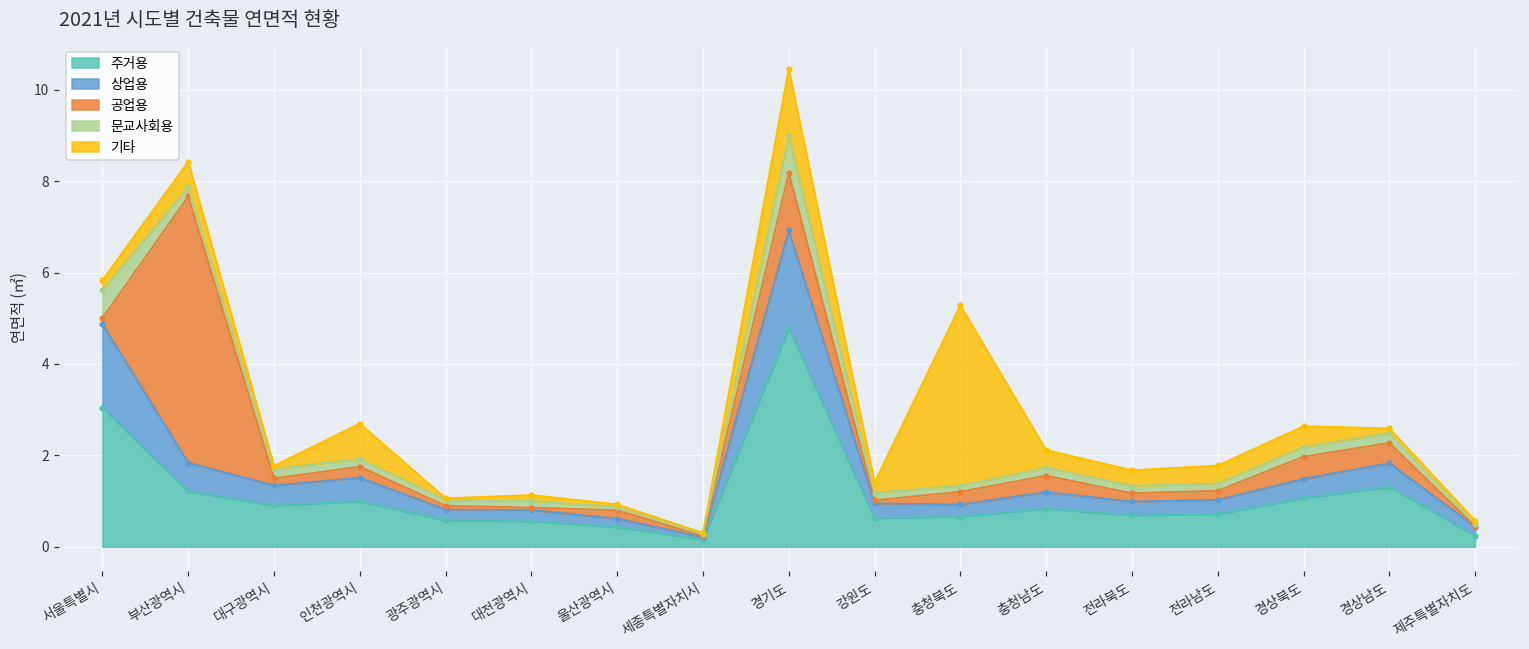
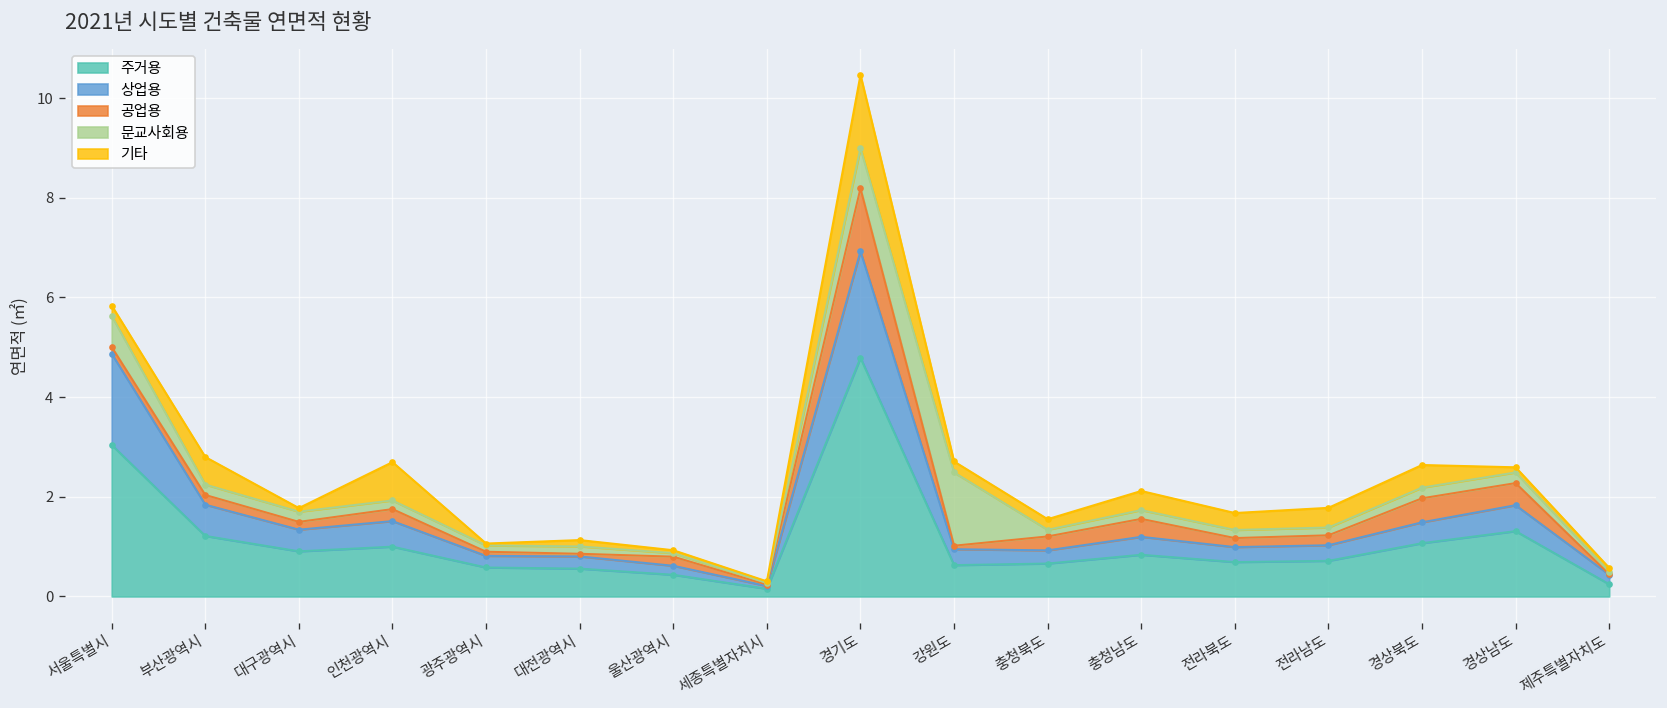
공업용, 부산광역시: 5.8 -> 0.2
문교사회용, 강원도: 0.2 -> 1.5
기타, 충청북도: 3.9 -> 0.2
